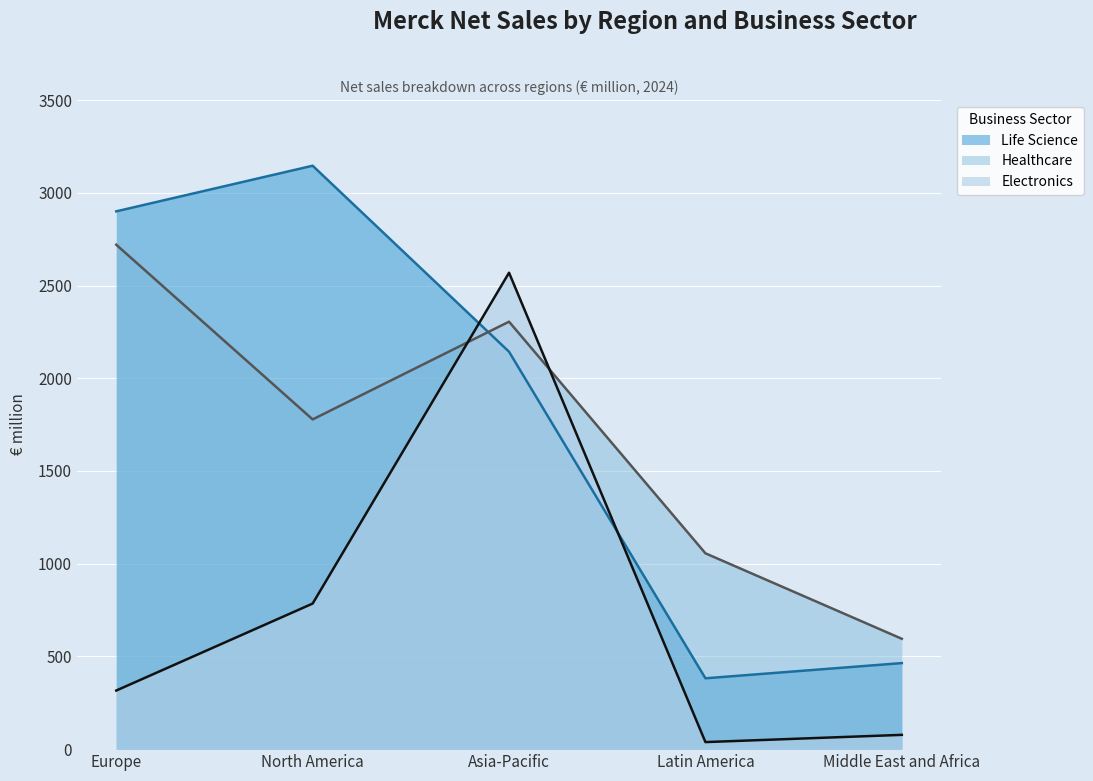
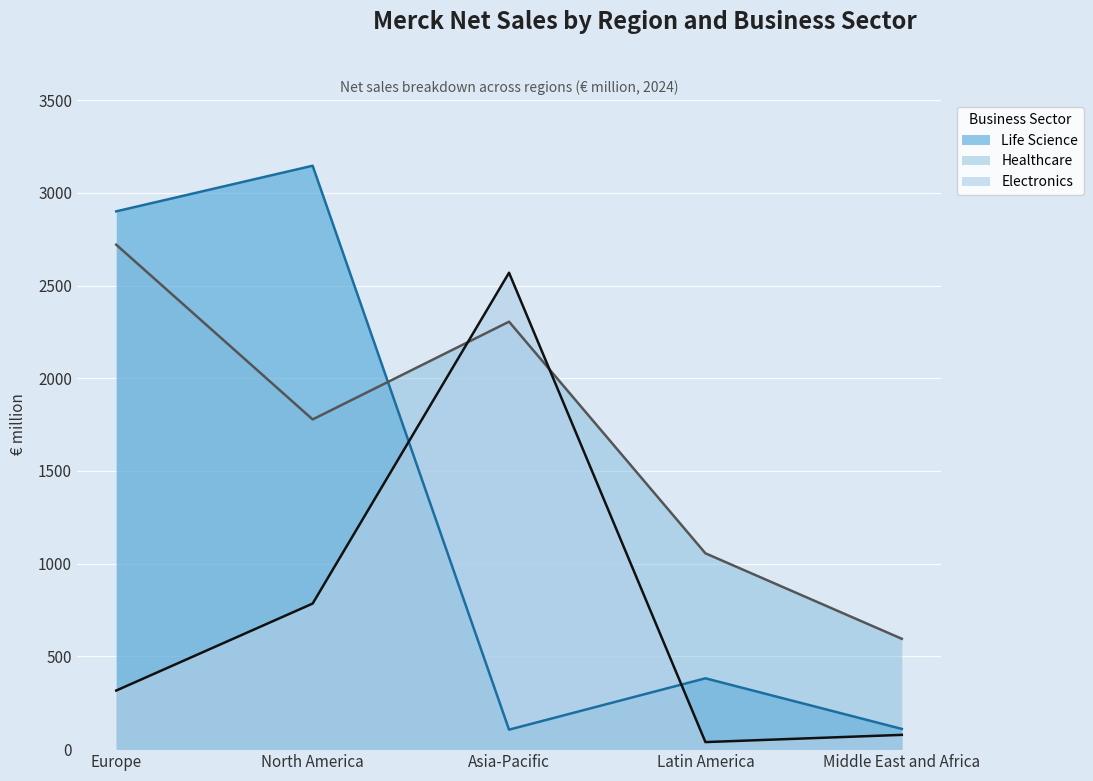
Life Science, Asia-Pacific: 2140 -> 110
Life Science, Middle East and Africa: 460 -> 110
